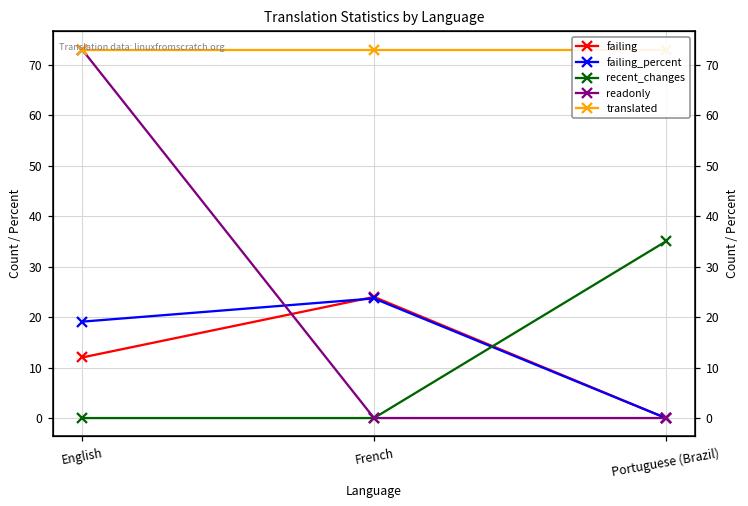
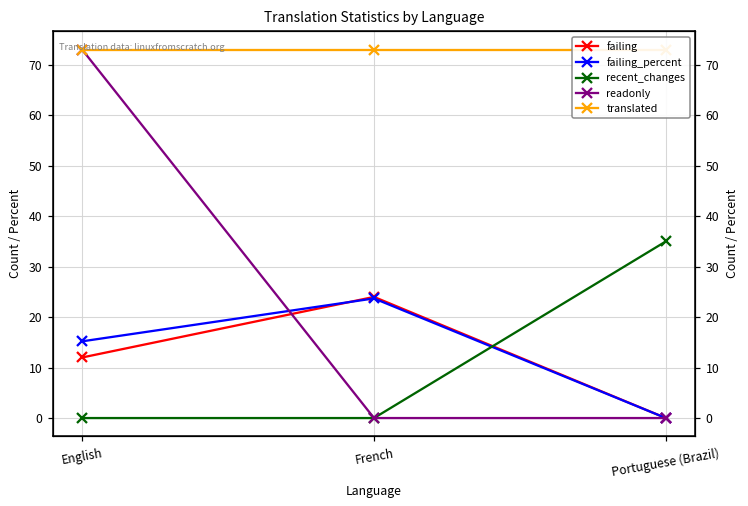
failing_percent, English: 19 -> 15
